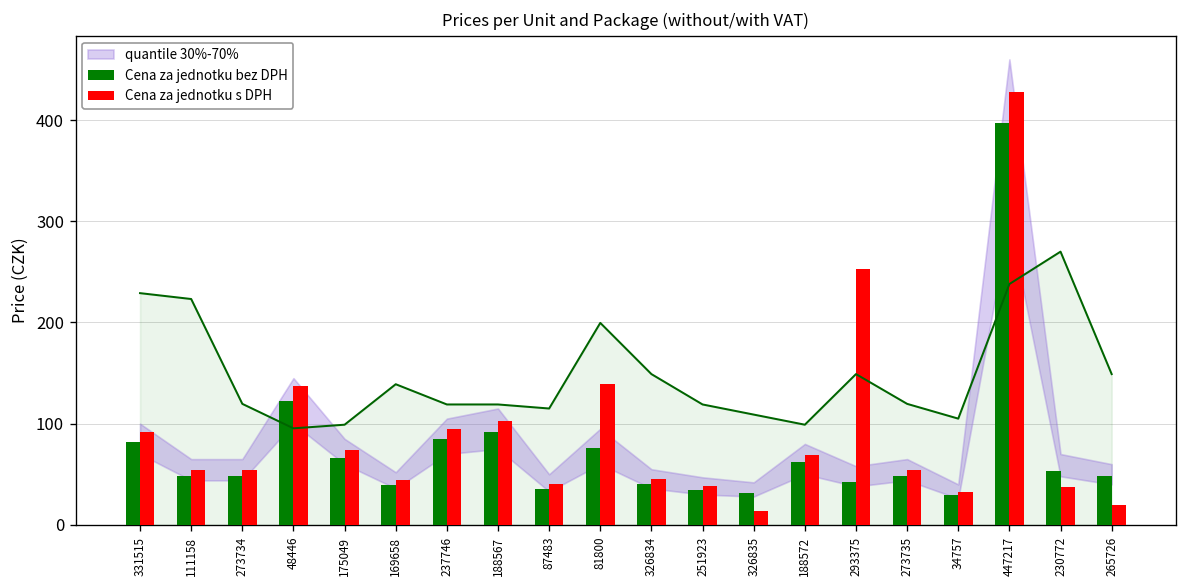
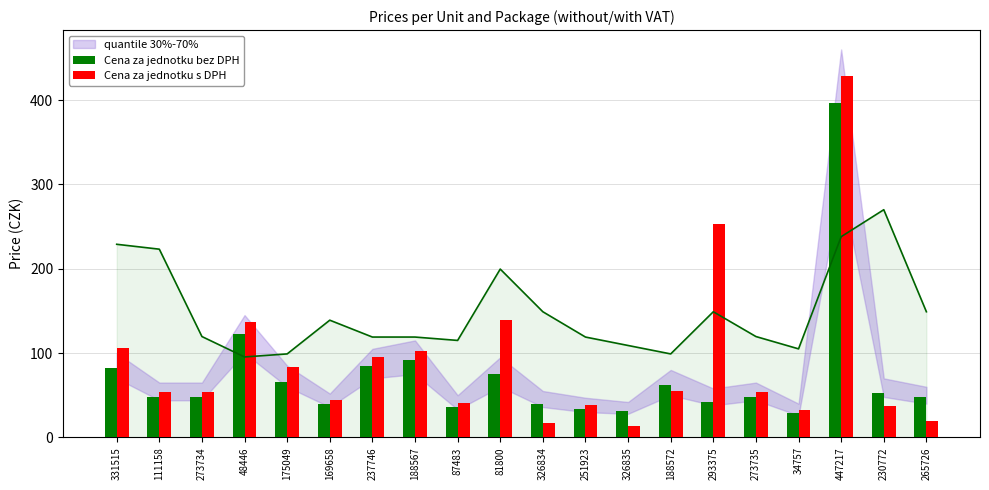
Cena za jednotku s DPH, 331515: 90 -> 110
Cena za jednotku s DPH, 175049: 70 -> 80
Cena za jednotku s DPH, 326834: 40 -> 20
Cena za jednotku s DPH, 188572: 70 -> 60
